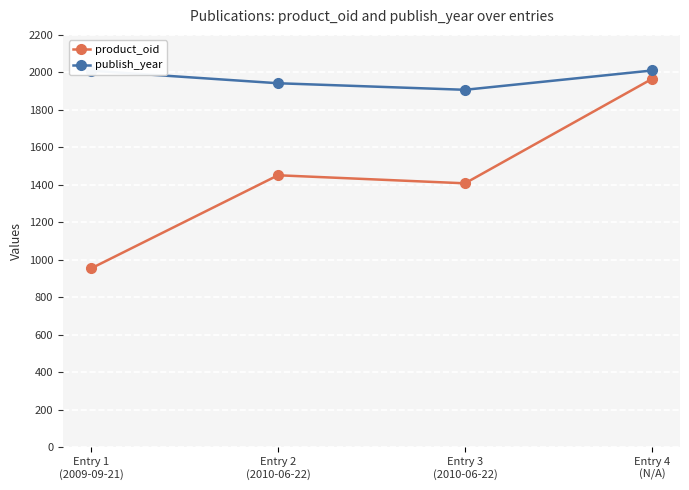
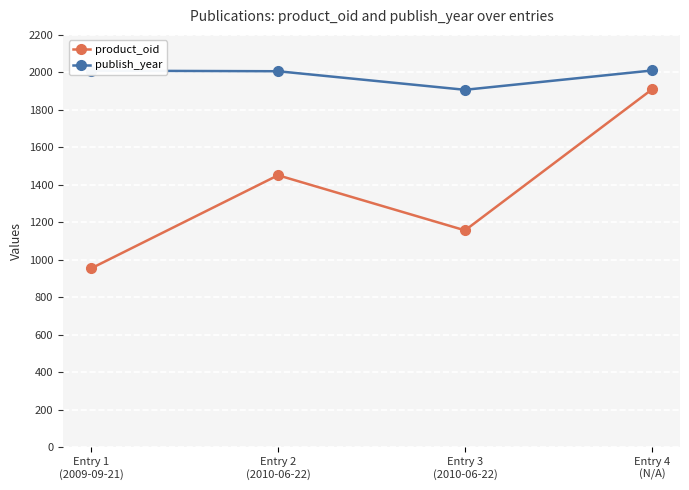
publish_year, Entry 2 (2010-06-22): 1940 -> 2010
product_oid, Entry 3 (2010-06-22): 1410 -> 1160
product_oid, Entry 4 (N/A): 1970 -> 1910
